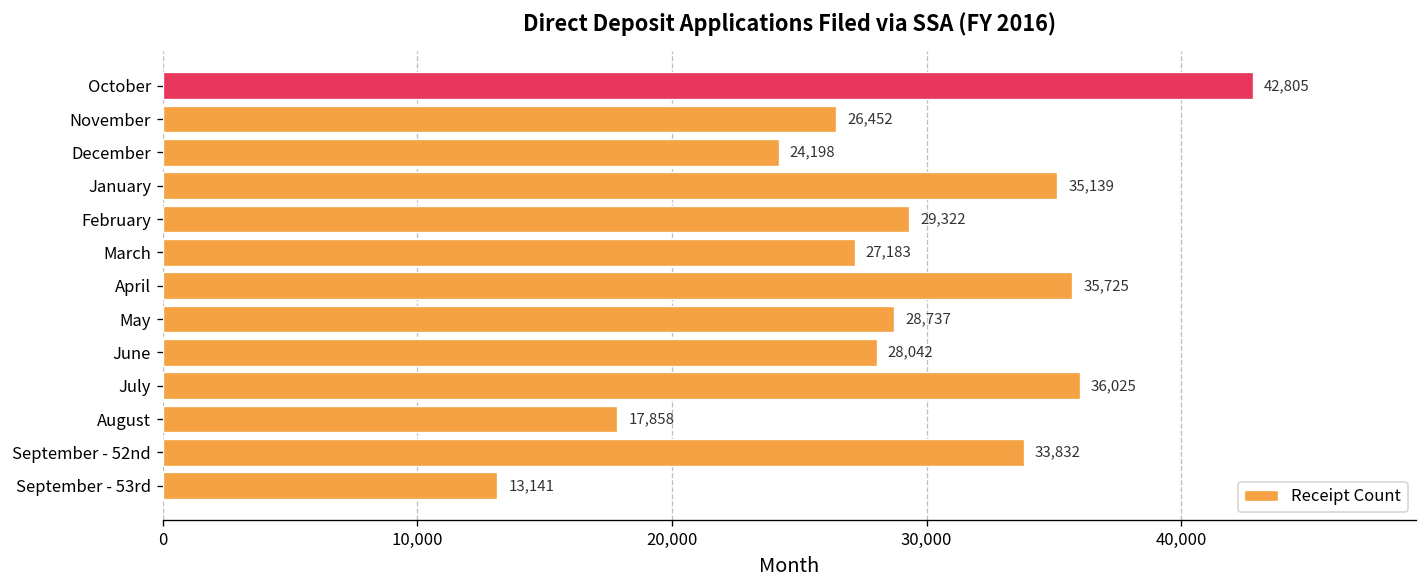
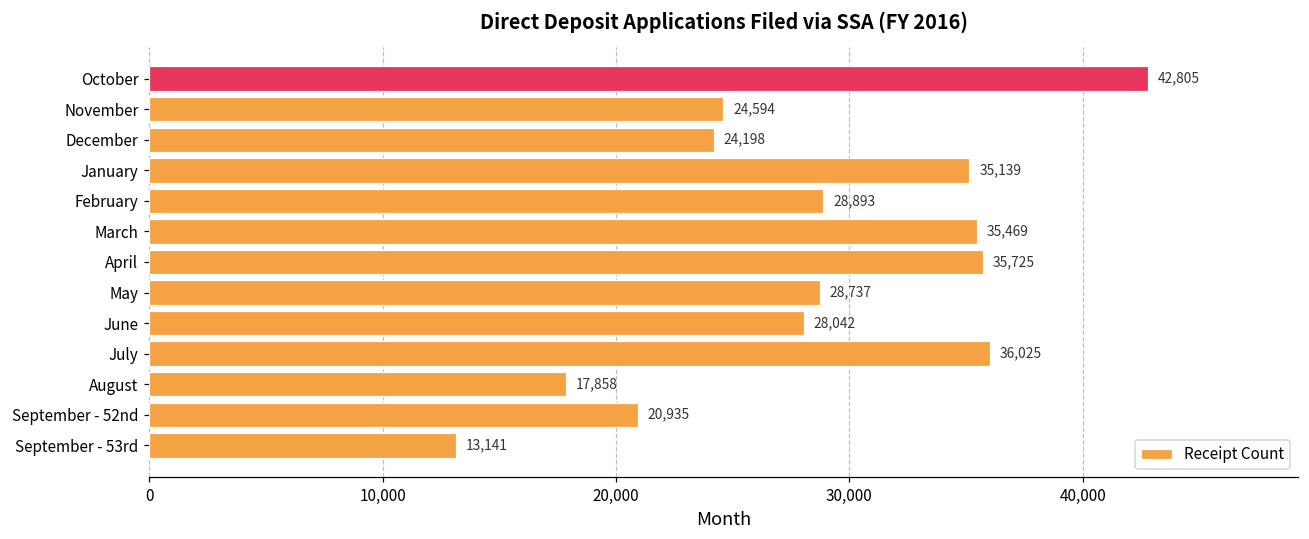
November: 26,452 -> 24,594
February: 29,322 -> 28,893
March: 27,183 -> 35,469
September - 52nd: 33,832 -> 20,935
